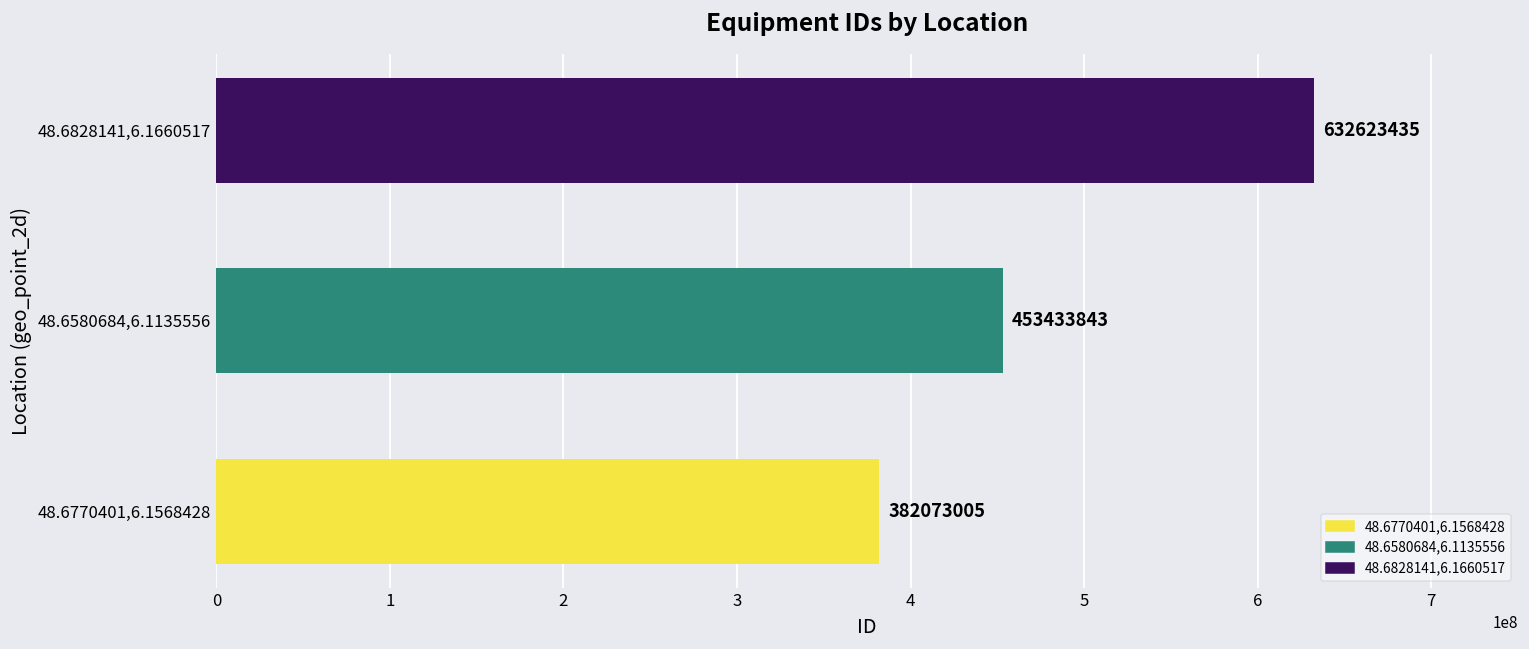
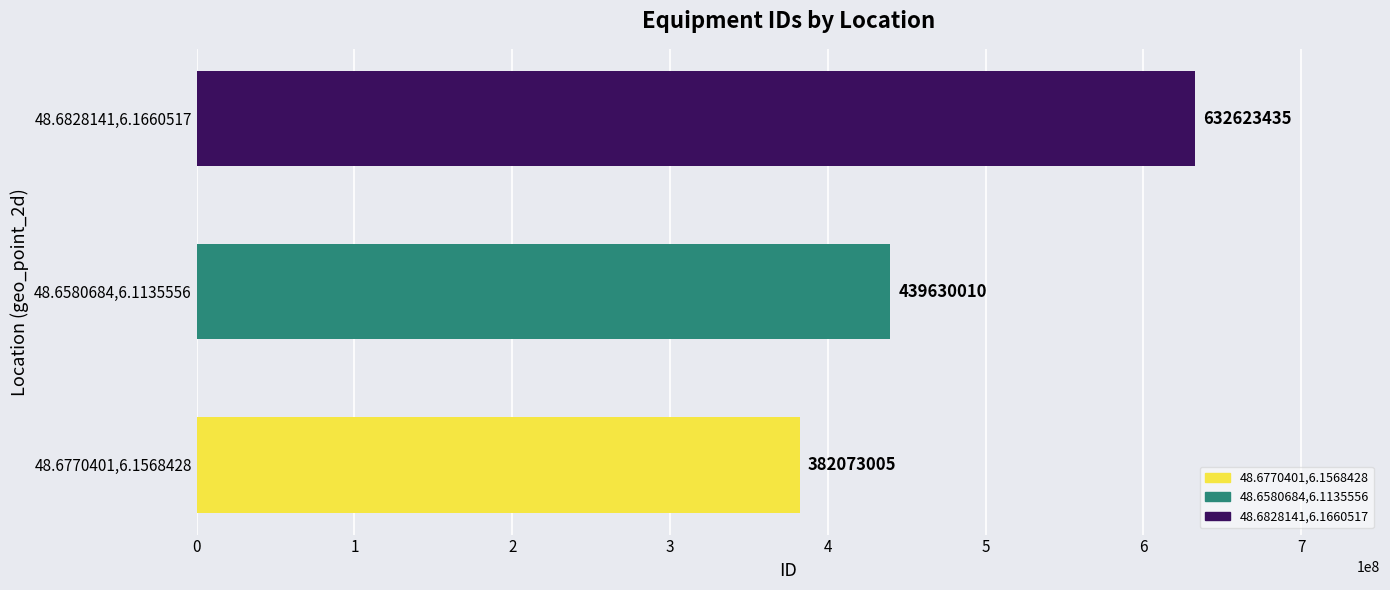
48.6580684,6.1135556: 453433843 -> 439630010
